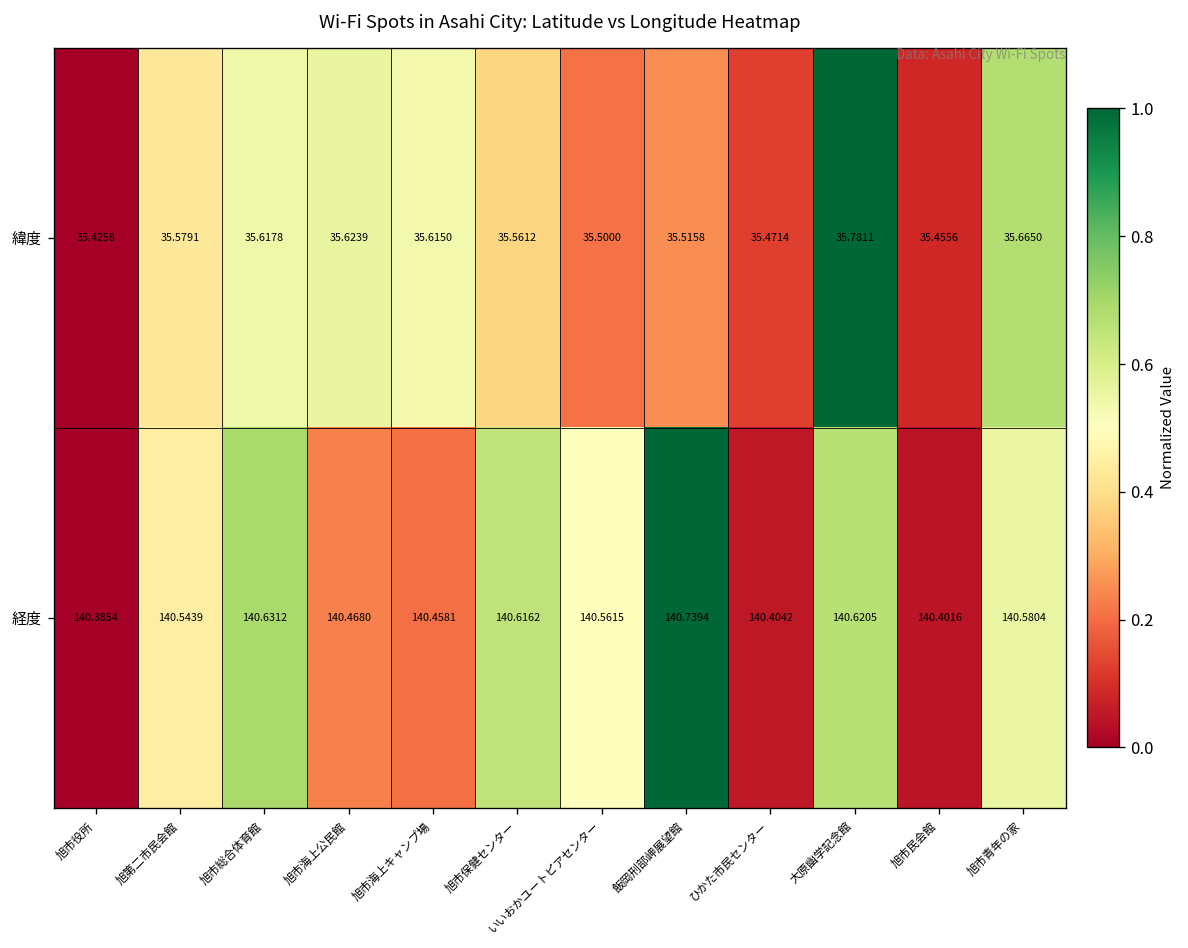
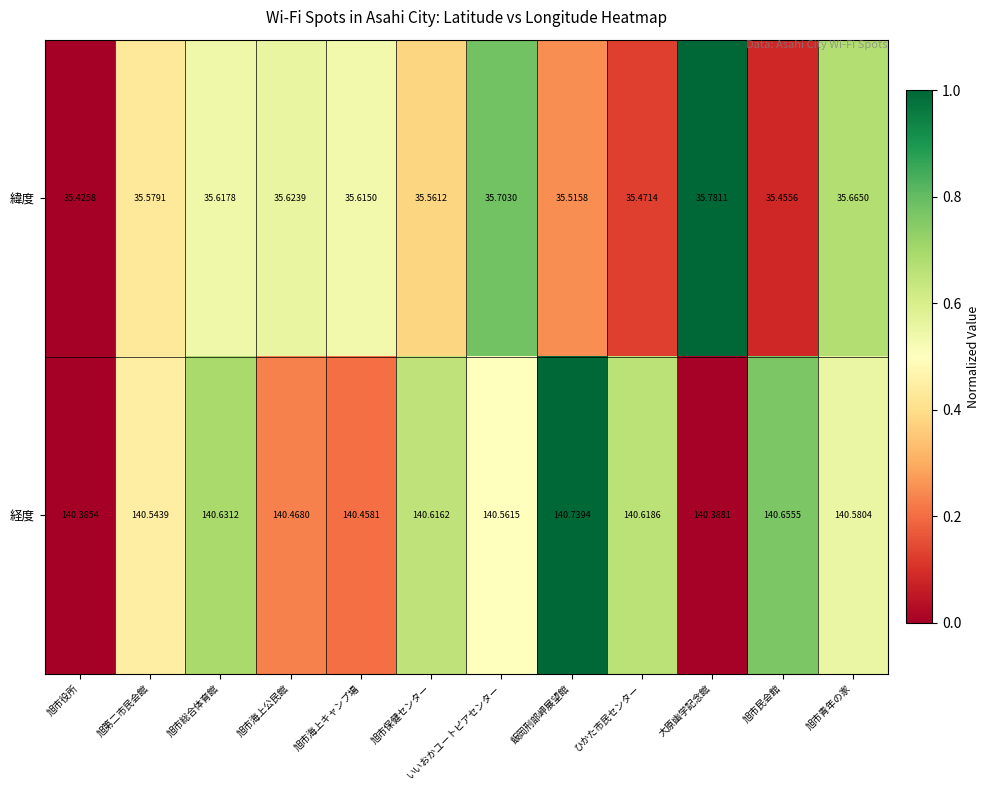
緯度, いいおかユートピアセンター: 35.5000 -> 35.7030
経度, ひかた市民センター: 140.4042 -> 140.6186
経度, 大原幽学記念館: 140.6205 -> 140.3881
経度, 旭市民会館: 140.4016 -> 140.6555
